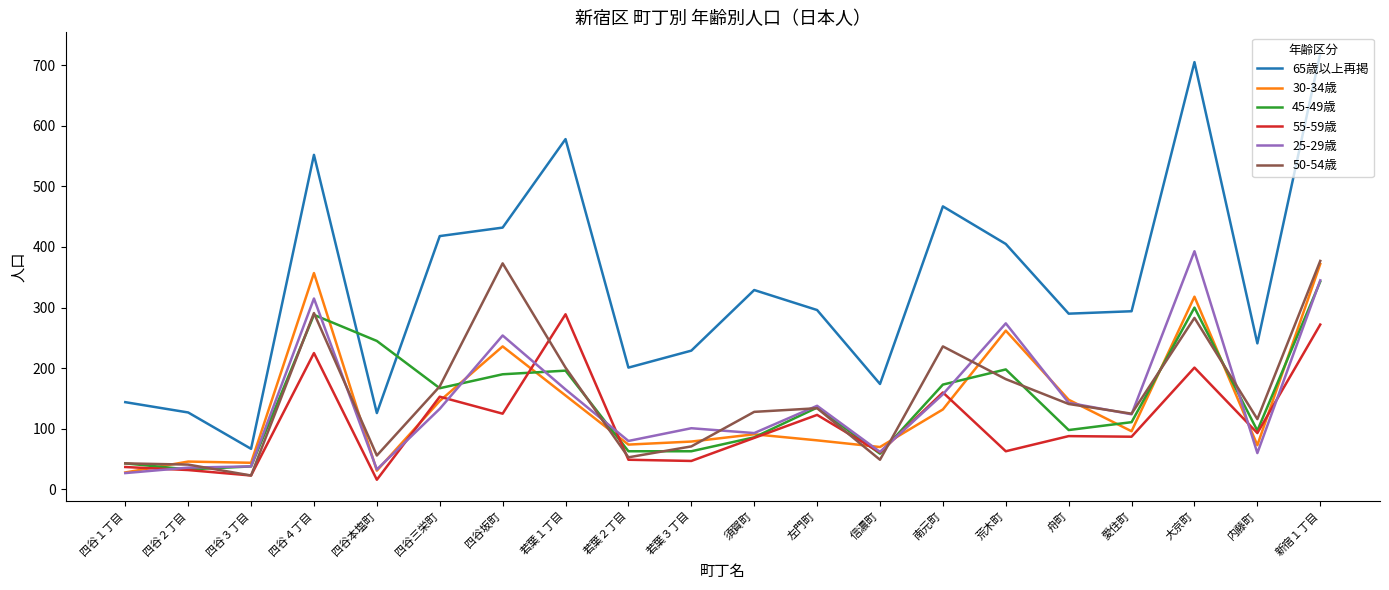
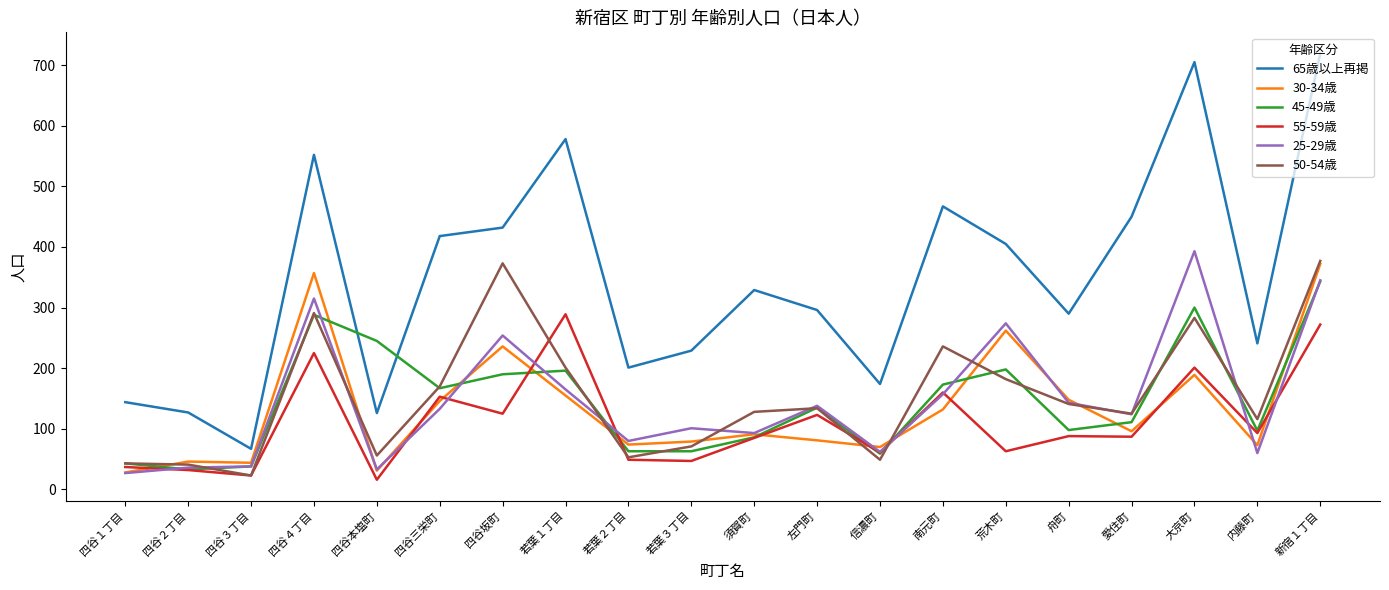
65歳以上再掲, 愛住町: 290 -> 450
30-34歳, 大京町: 320 -> 190
